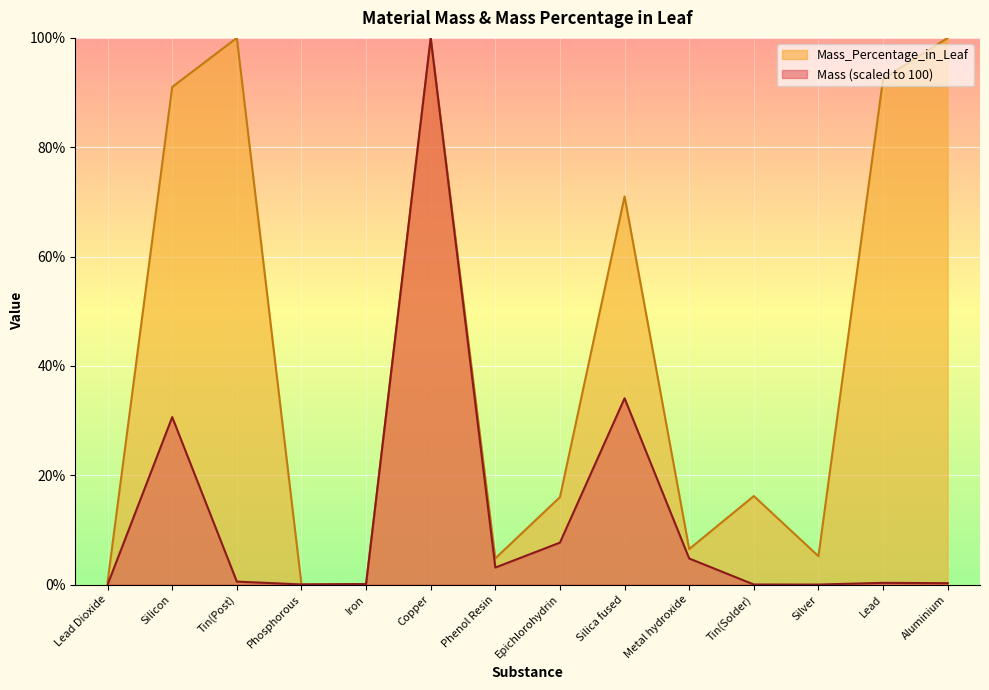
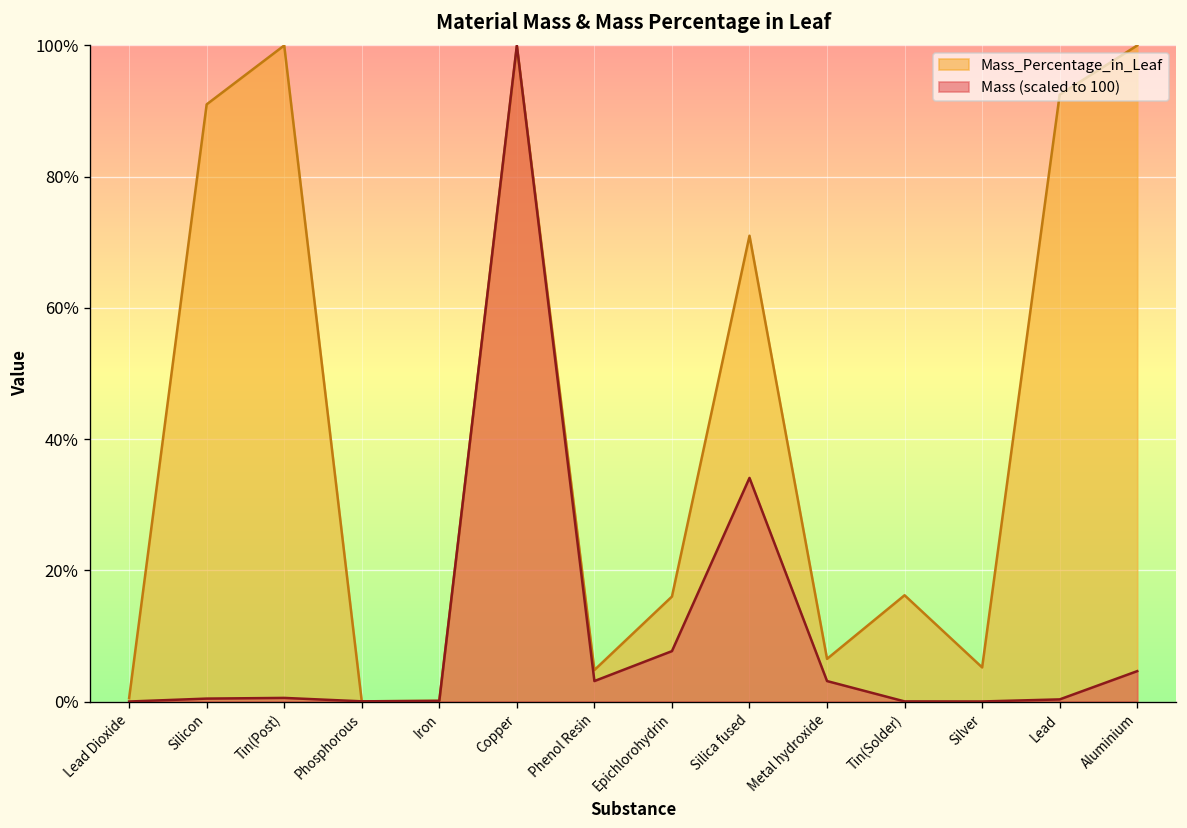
Mass (scaled to 100), Silicon: 31% -> 0%
Mass (scaled to 100), Metal hydroxide: 5% -> 3%
Mass (scaled to 100), Aluminium: 0% -> 5%
